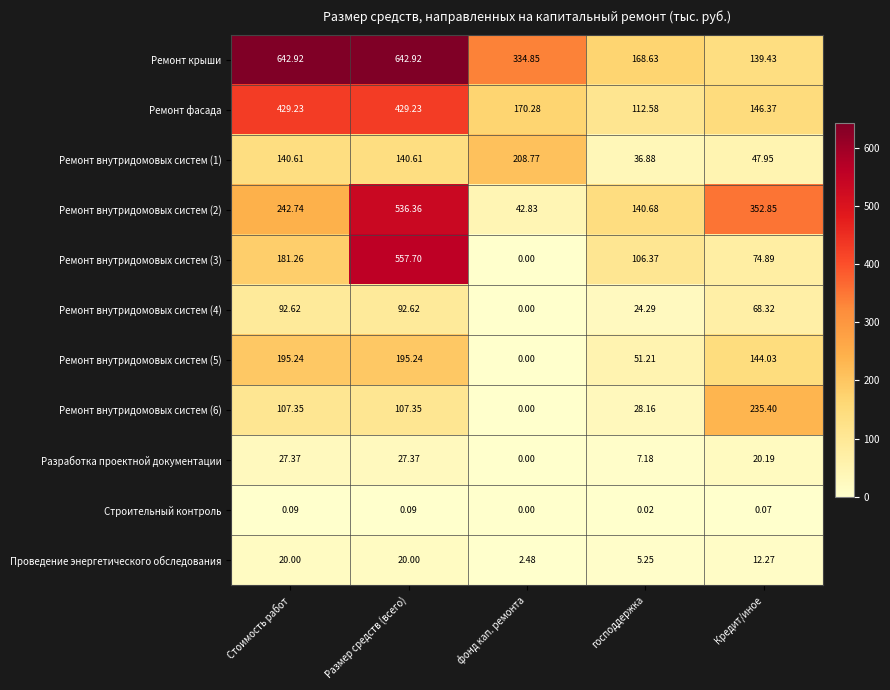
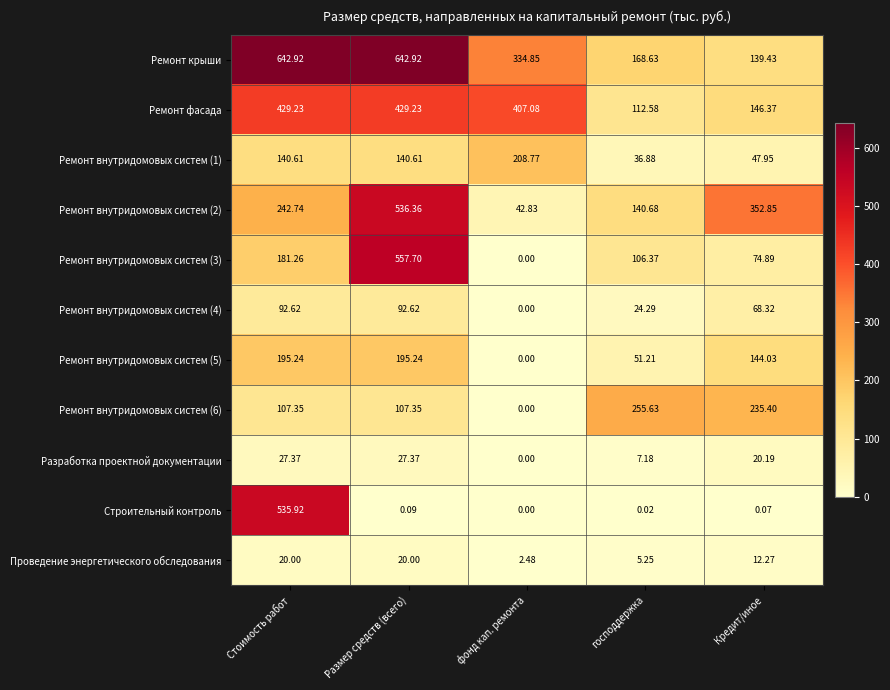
Ремонт фасада, фонд кап. ремонта: 170.28 -> 407.08
Ремонт внутридомовых систем (6), господдержка: 28.16 -> 255.63
Строительный контроль, Стоимость работ: 0.09 -> 535.92
